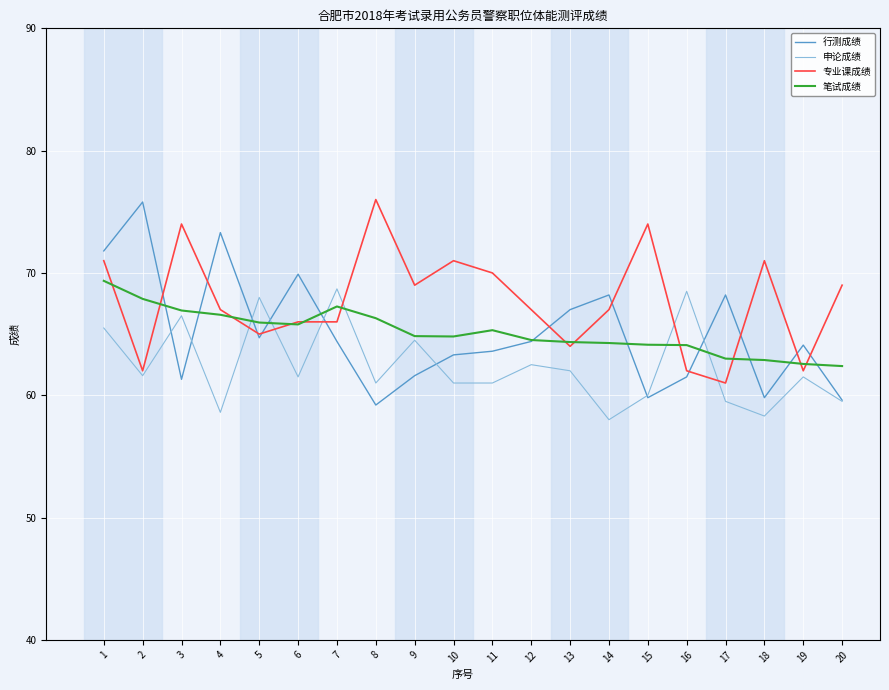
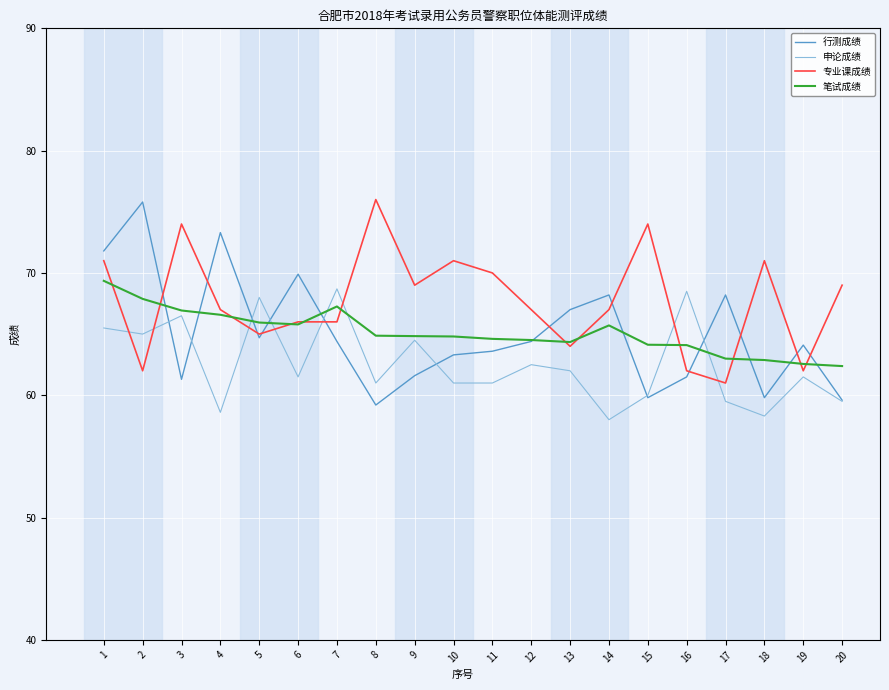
申论成绩, 2: 61.6 -> 65.0
笔试成绩, 8: 66.3 -> 64.9
笔试成绩, 11: 65.3 -> 64.6
笔试成绩, 14: 64.3 -> 65.7
